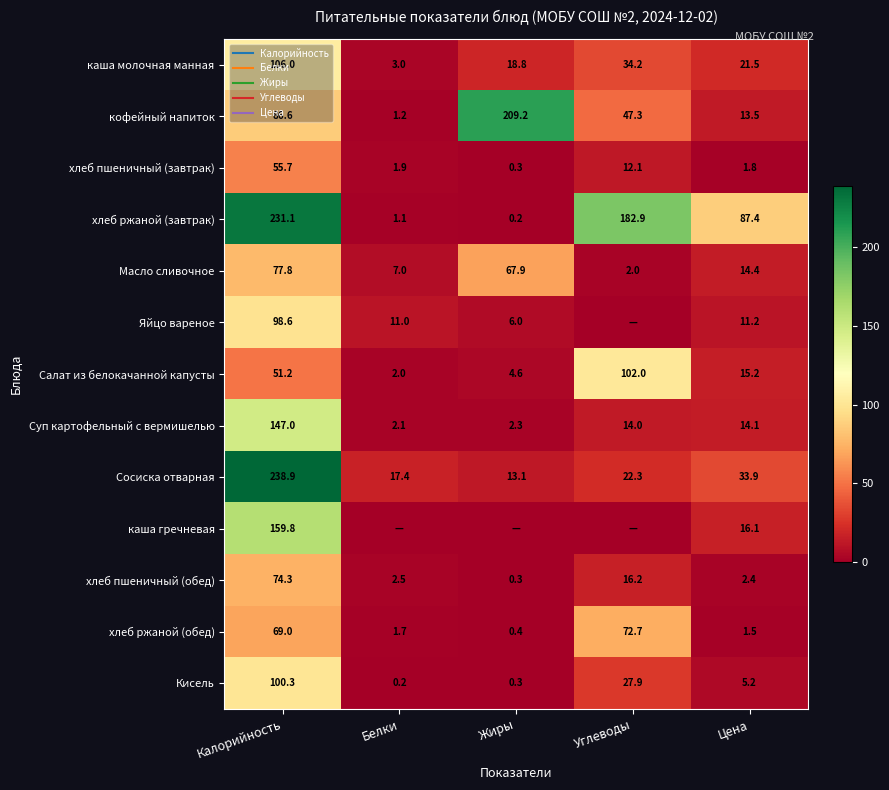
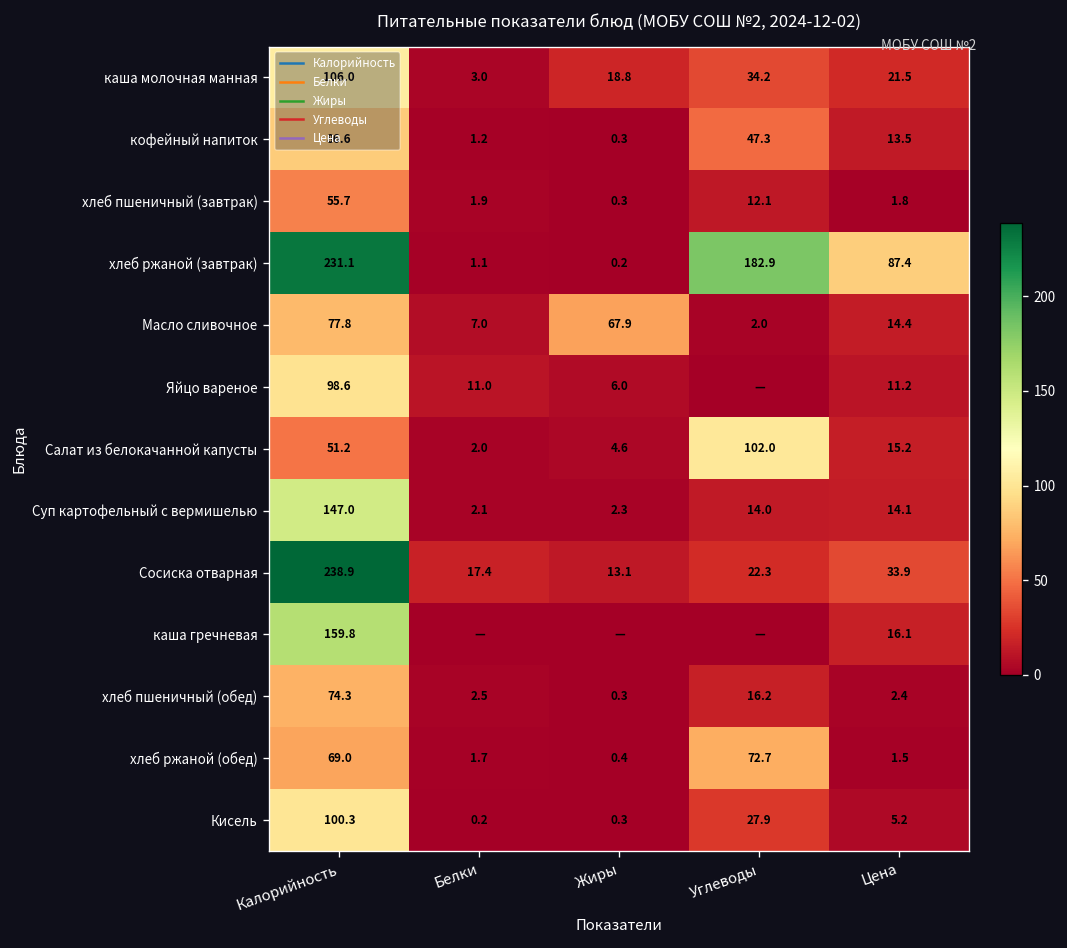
кофейный напиток, Жиры: 209.2 -> 0.3
